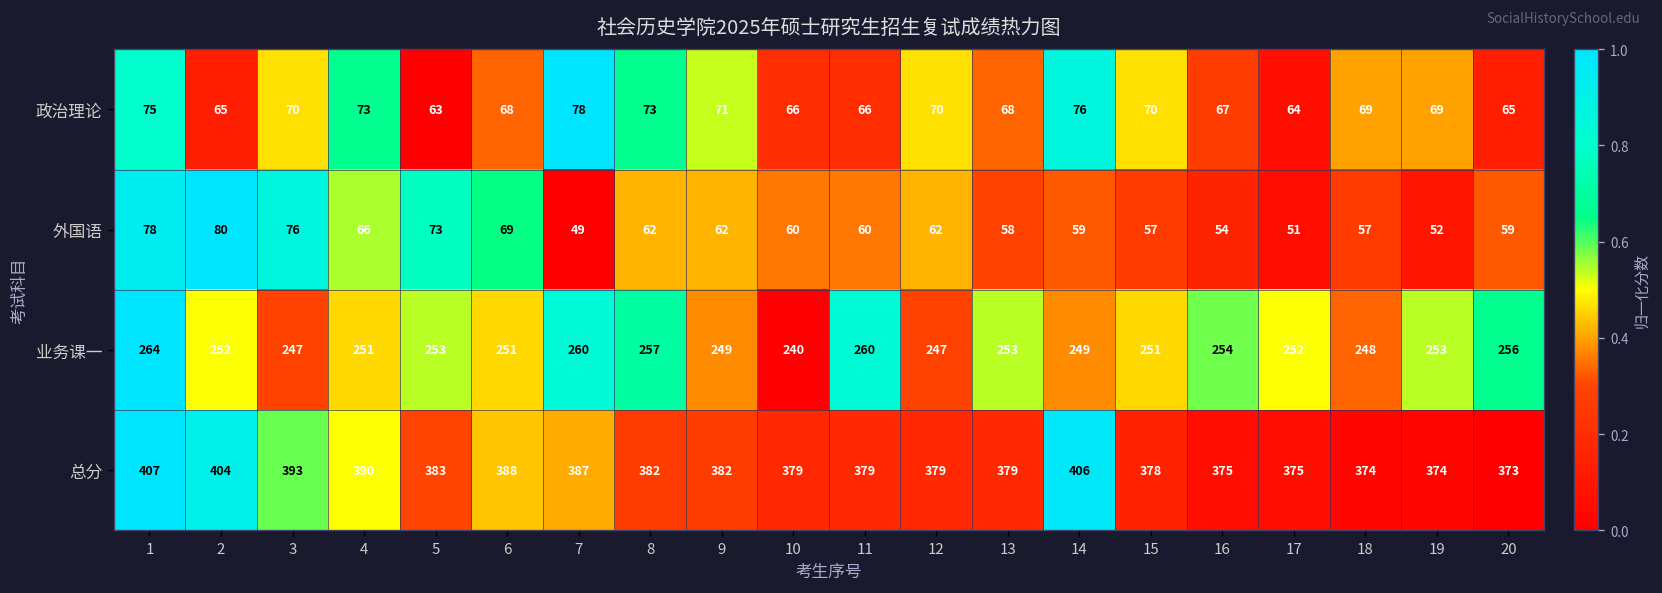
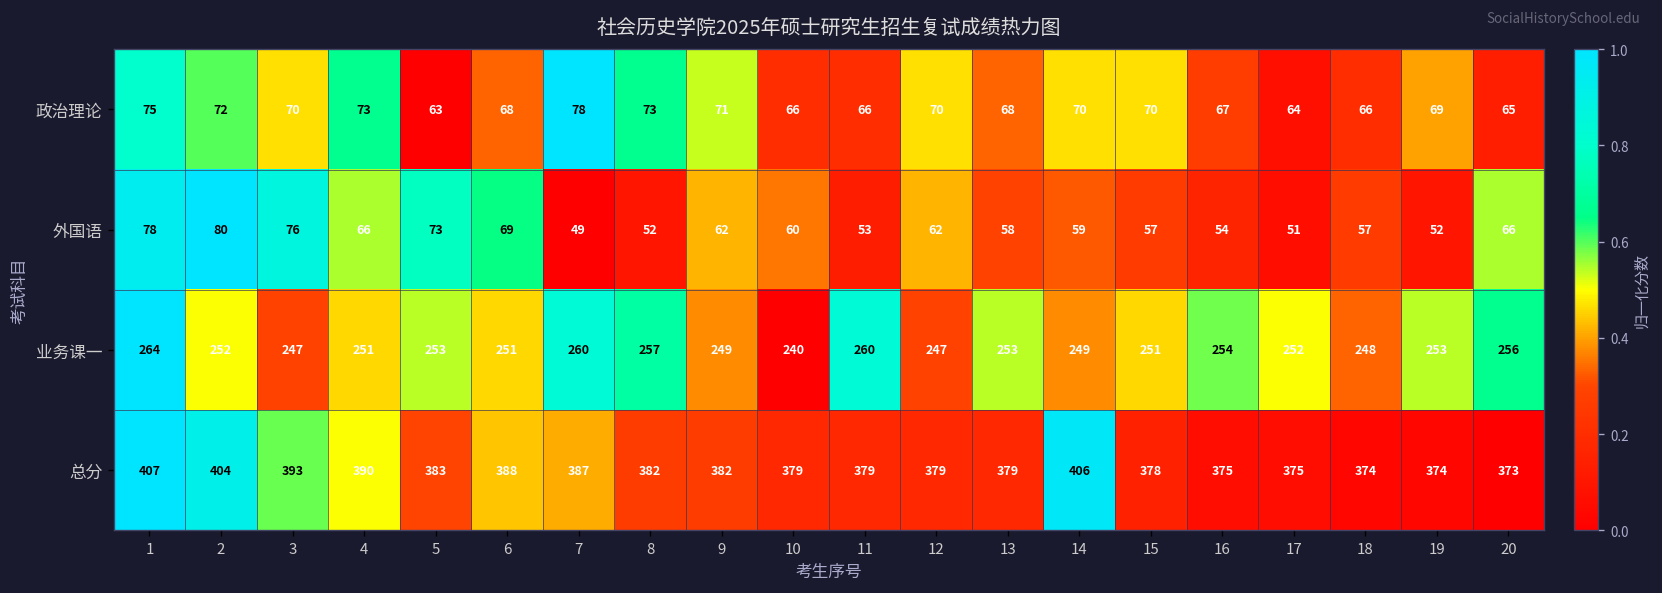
政治理论, 2: 65 -> 72
政治理论, 14: 76 -> 70
政治理论, 18: 69 -> 66
外国语, 8: 62 -> 52
外国语, 11: 60 -> 53
外国语, 20: 59 -> 66
